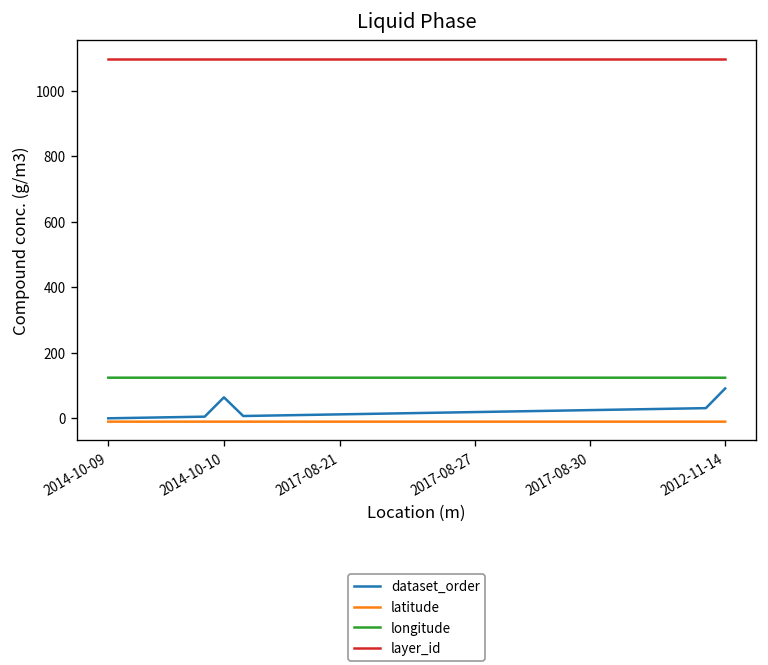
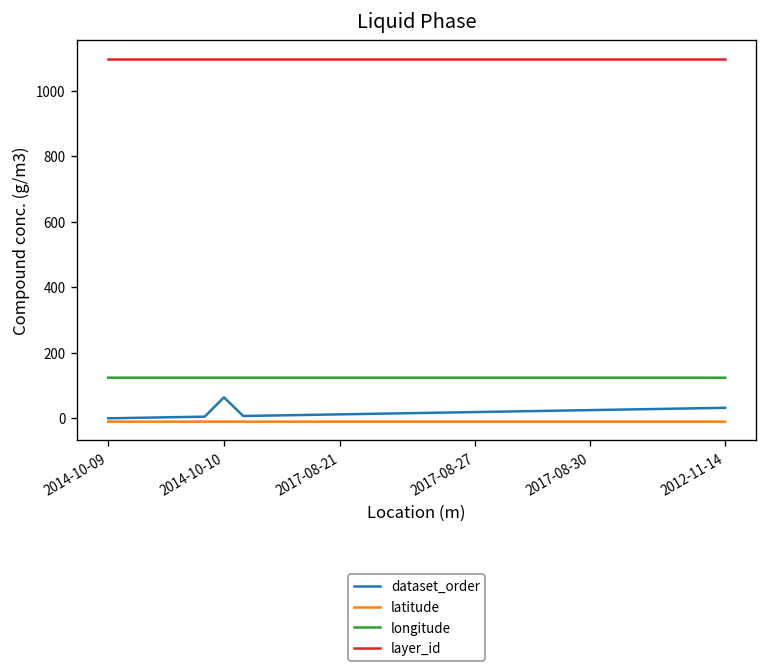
dataset_order, 2012-11-14: 90 -> 30
